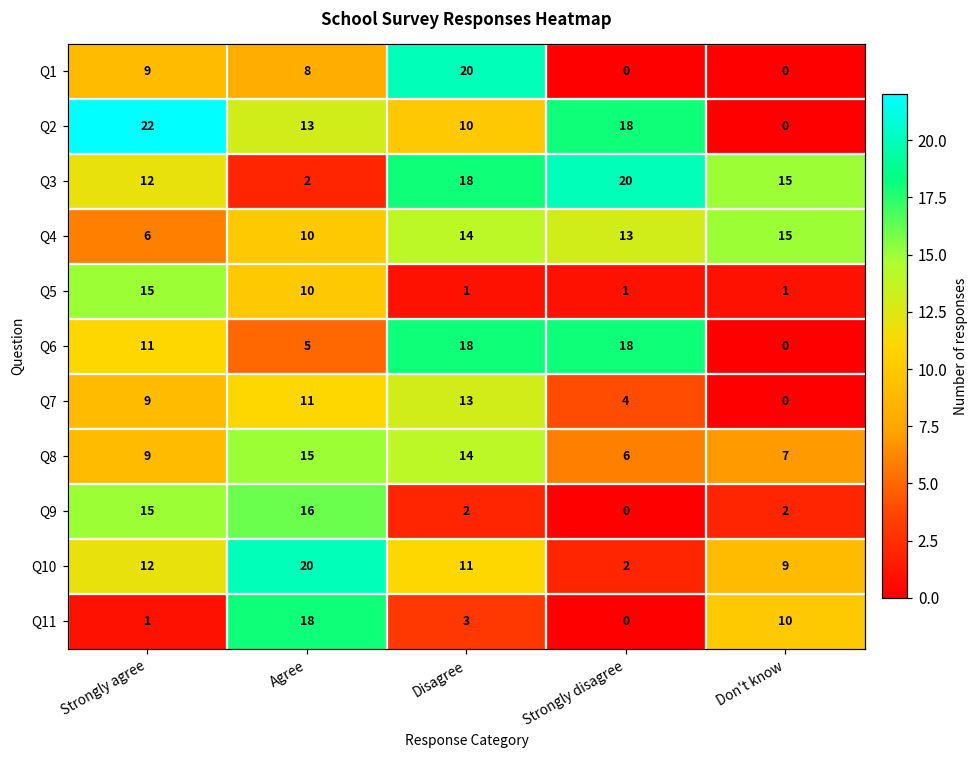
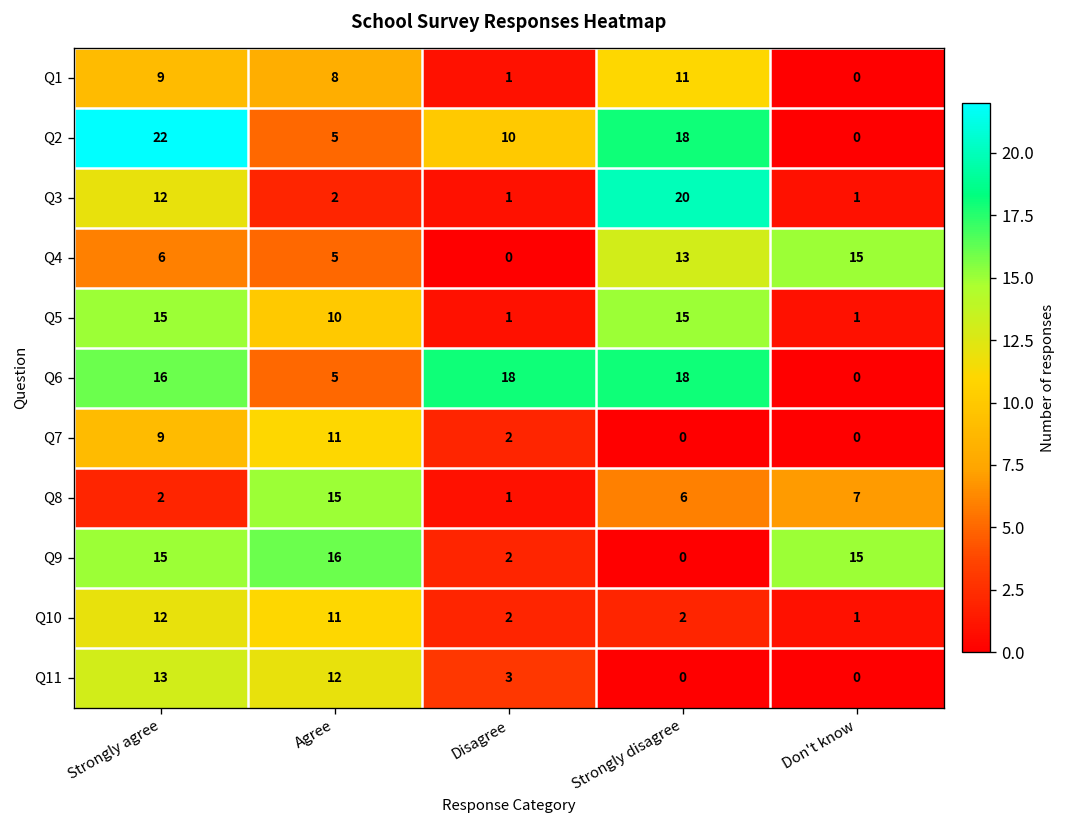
Q1, Disagree: 20 -> 1
Q1, Strongly disagree: 0 -> 11
Q2, Agree: 13 -> 5
Q3, Disagree: 18 -> 1
Q3, Don't know: 15 -> 1
Q4, Agree: 10 -> 5
Q4, Disagree: 14 -> 0
Q5, Strongly disagree: 1 -> 15
Q6, Strongly agree: 11 -> 16
Q7, Disagree: 13 -> 2
Q7, Strongly disagree: 4 -> 0
Q8, Strongly agree: 9 -> 2
Q8, Disagree: 14 -> 1
Q9, Don't know: 2 -> 15
Q10, Agree: 20 -> 11
Q10, Disagree: 11 -> 2
Q10, Don't know: 9 -> 1
Q11, Strongly agree: 1 -> 13
Q11, Agree: 18 -> 12
Q11, Don't know: 10 -> 0
